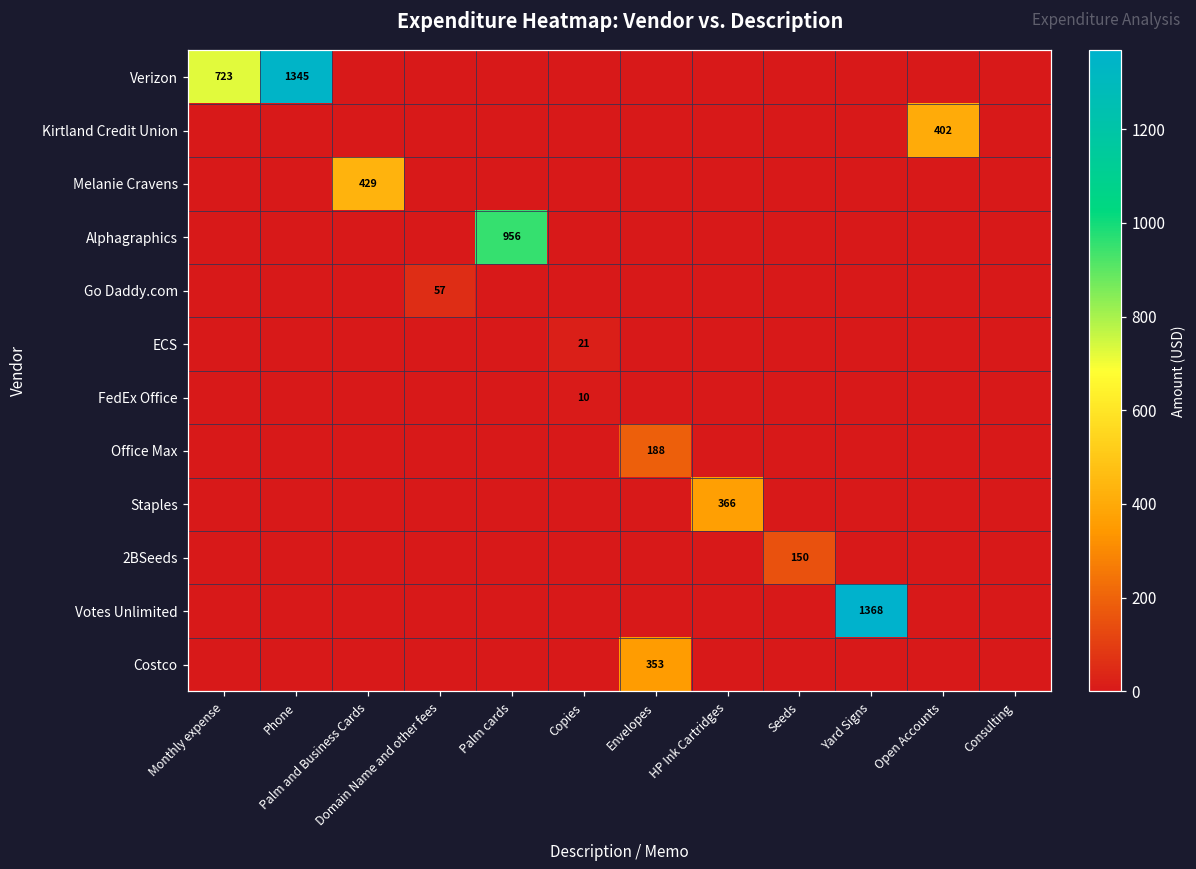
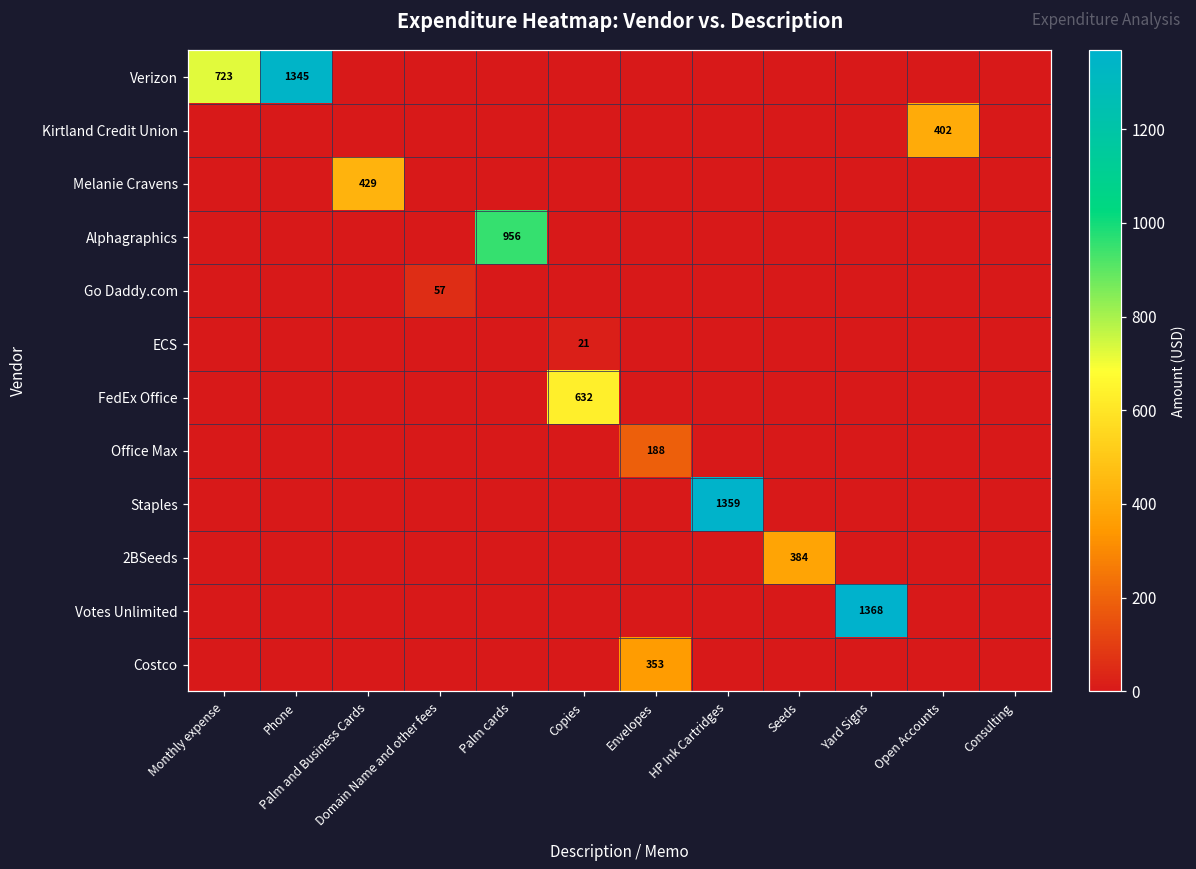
FedEx Office, Copies: 10 -> 632
Staples, HP Ink Cartridges: 366 -> 1359
2BSeeds, Seeds: 150 -> 384
